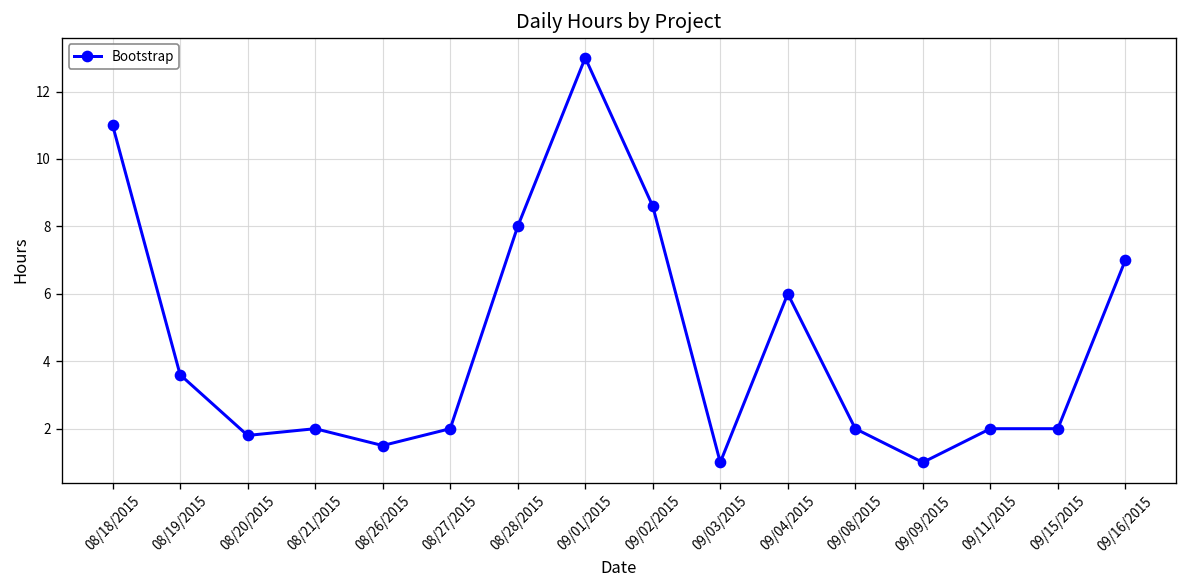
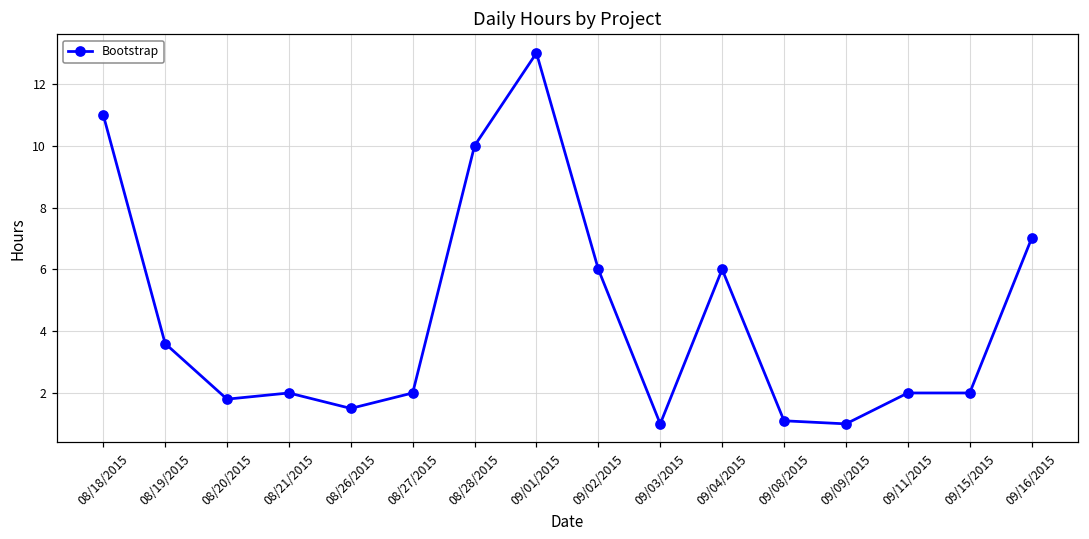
08/28/2015: 8 -> 10
09/02/2015: 8.6 -> 6.0
09/08/2015: 2.0 -> 1.1
